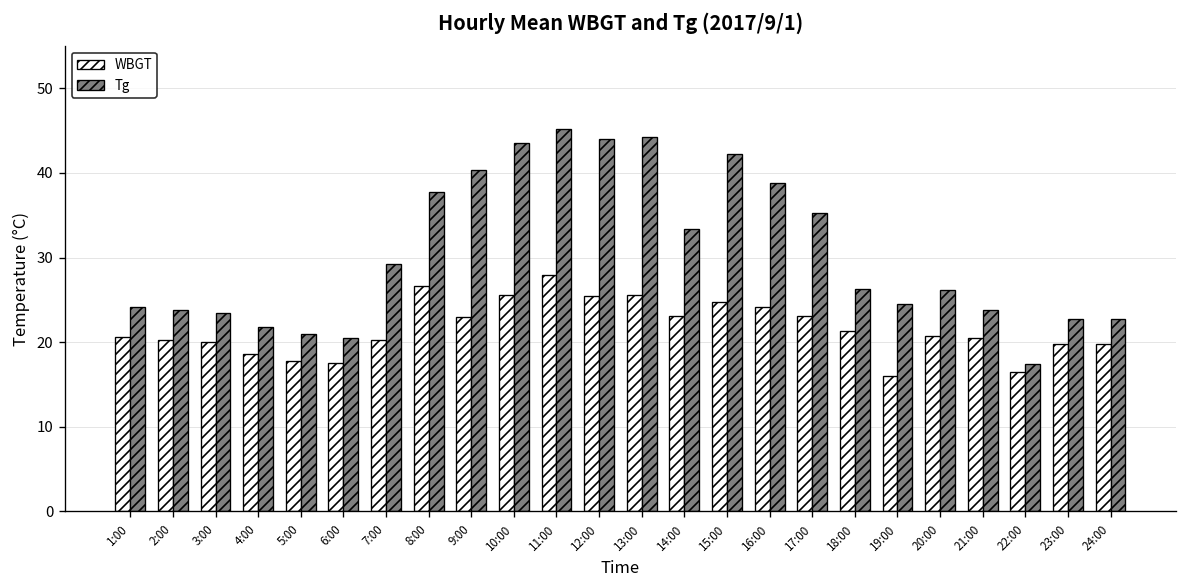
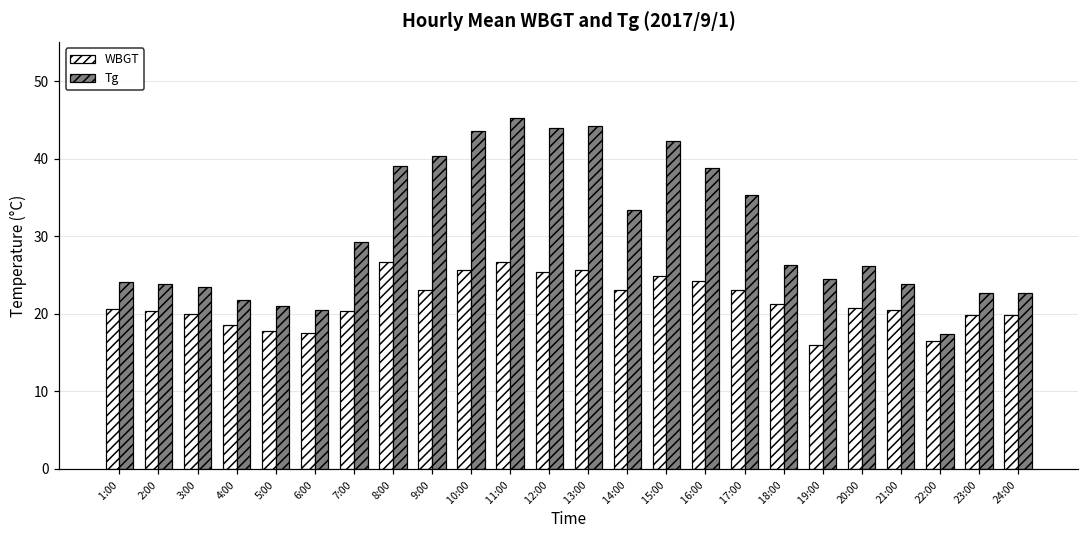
Tg, 8:00: 38 -> 39
WBGT, 11:00: 28 -> 27
